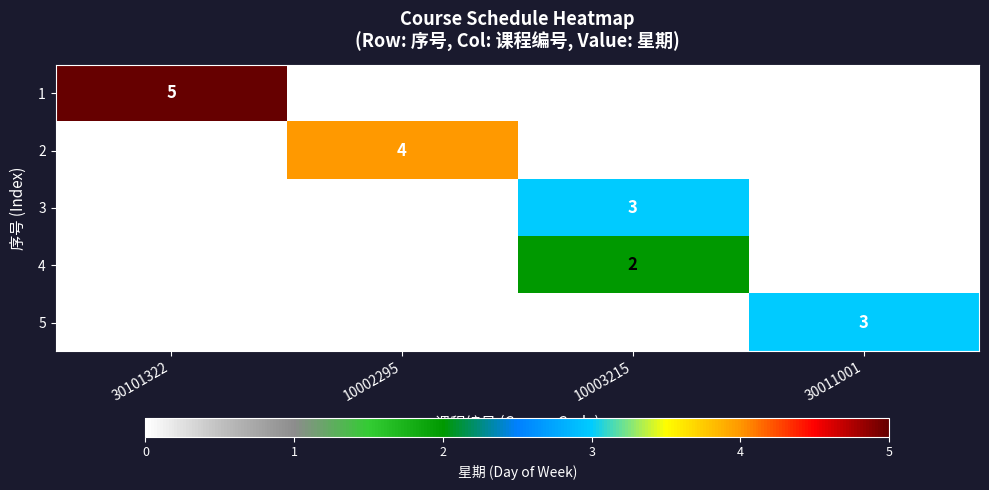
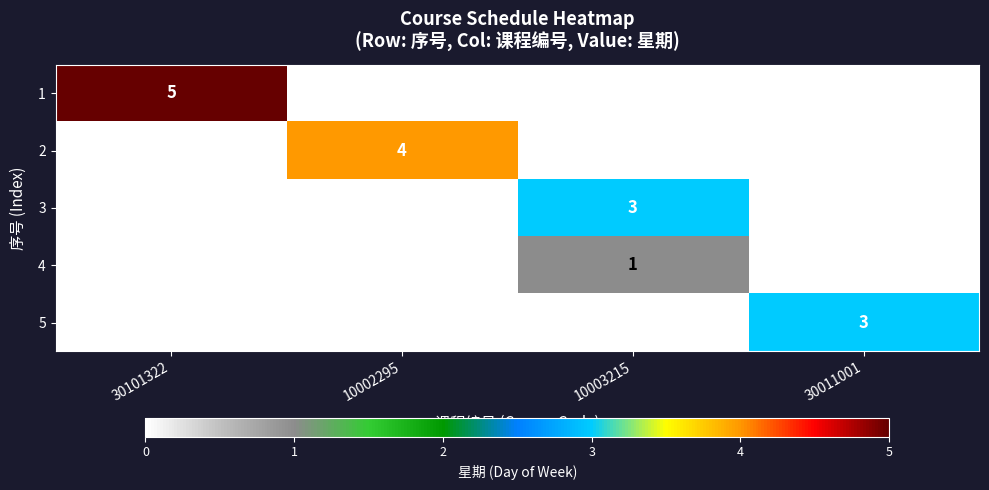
4, 10003215: 2 -> 1
